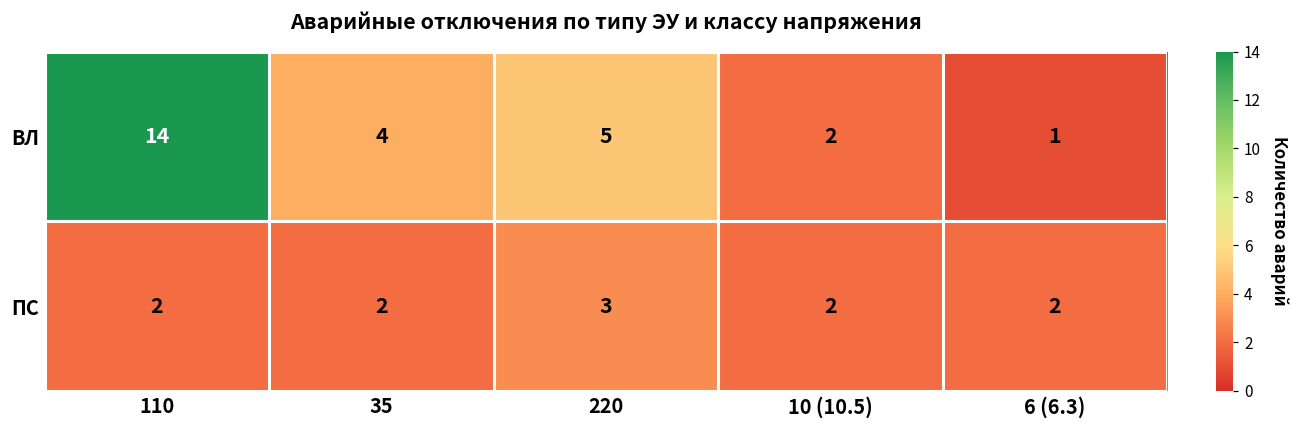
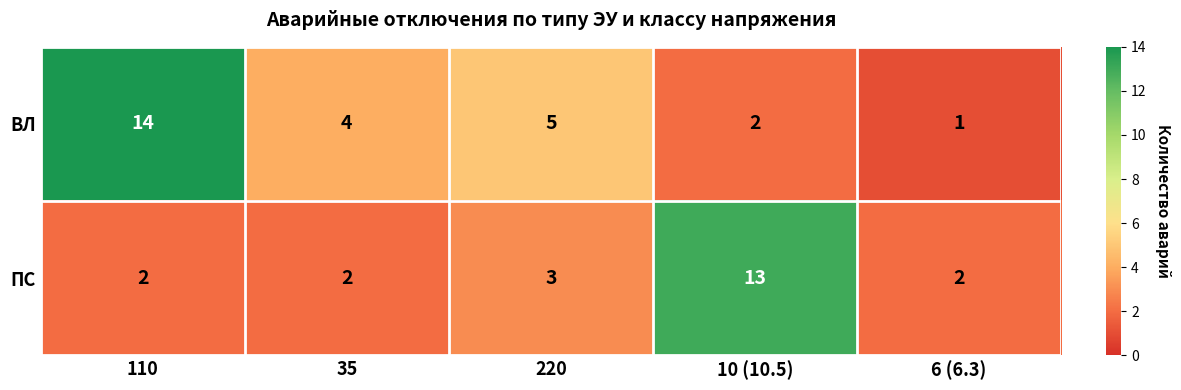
ПС, 10 (10.5): 2 -> 13
